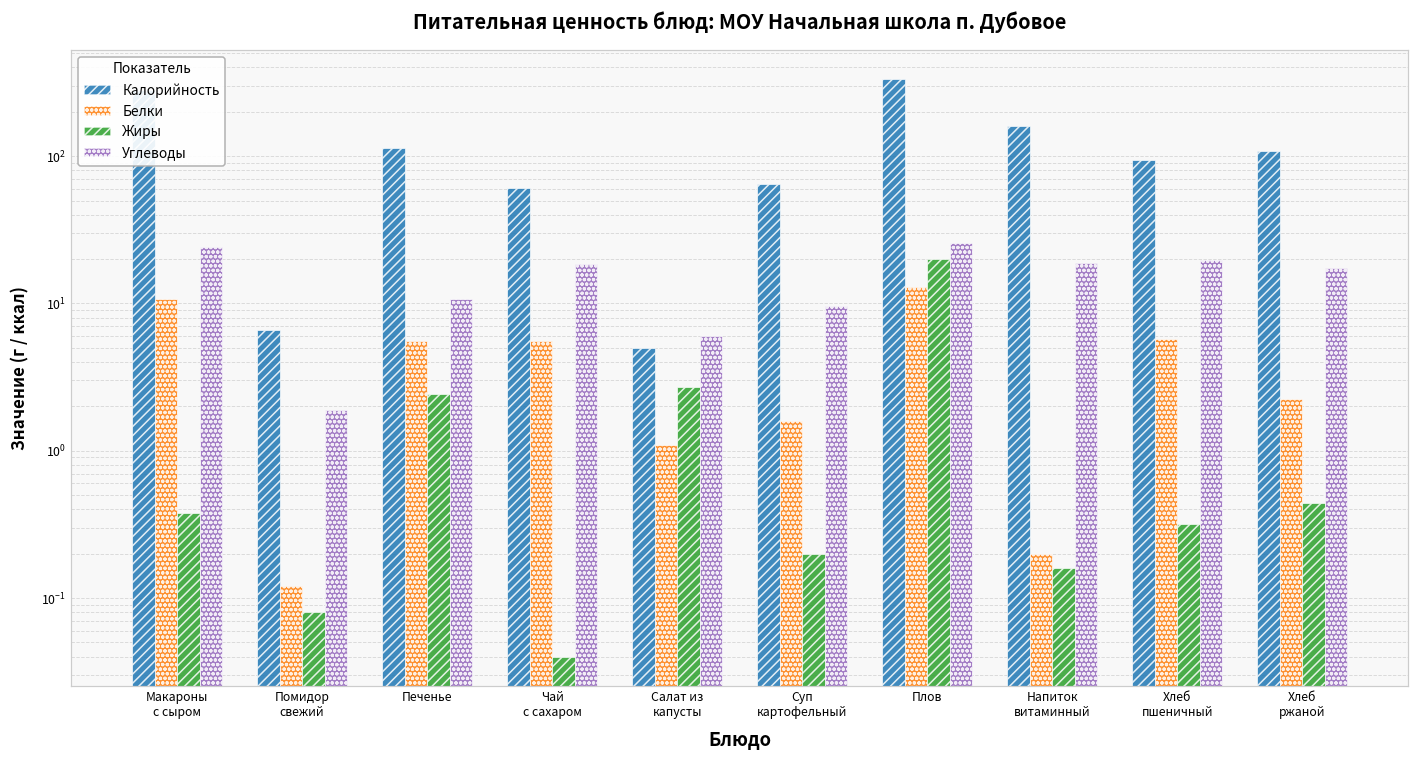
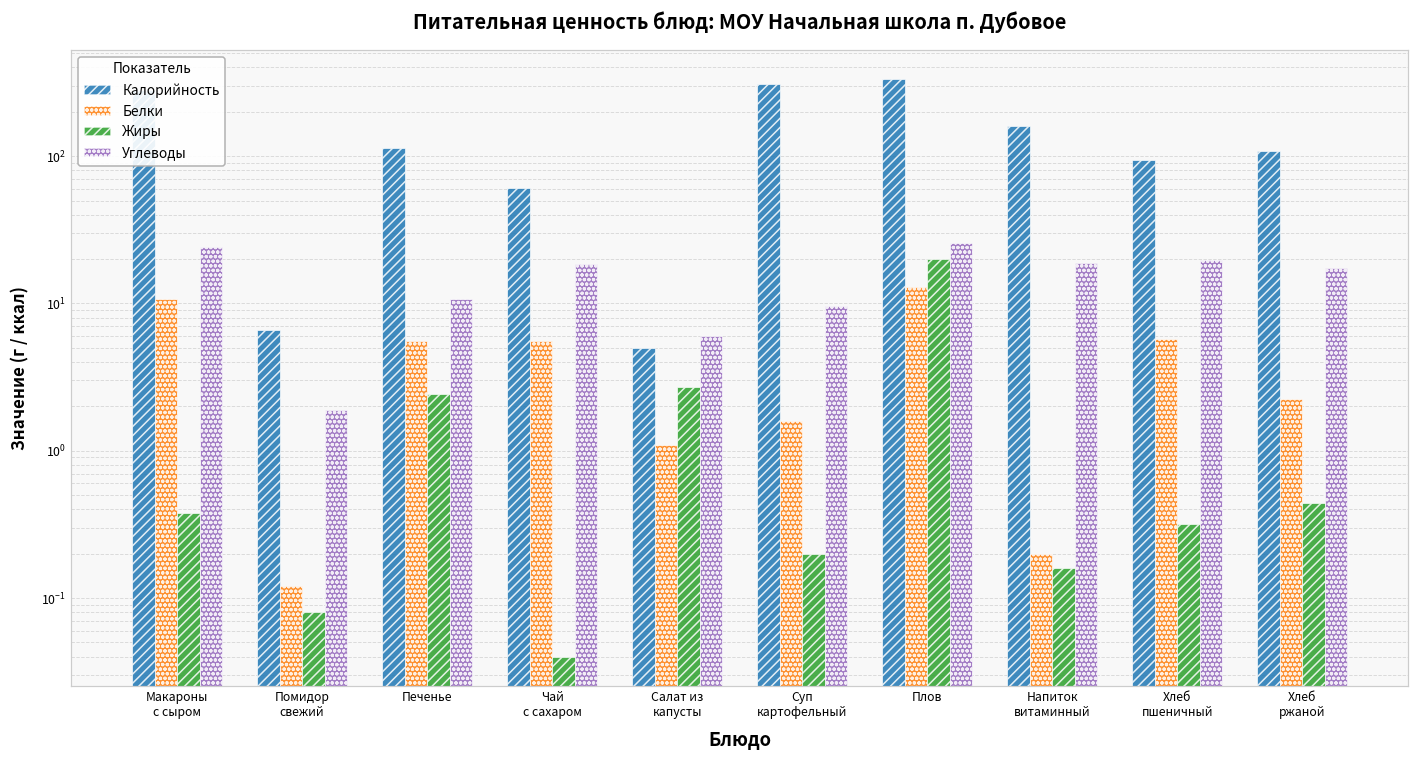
Калорийность, Суп картофельный: 60 -> 310
